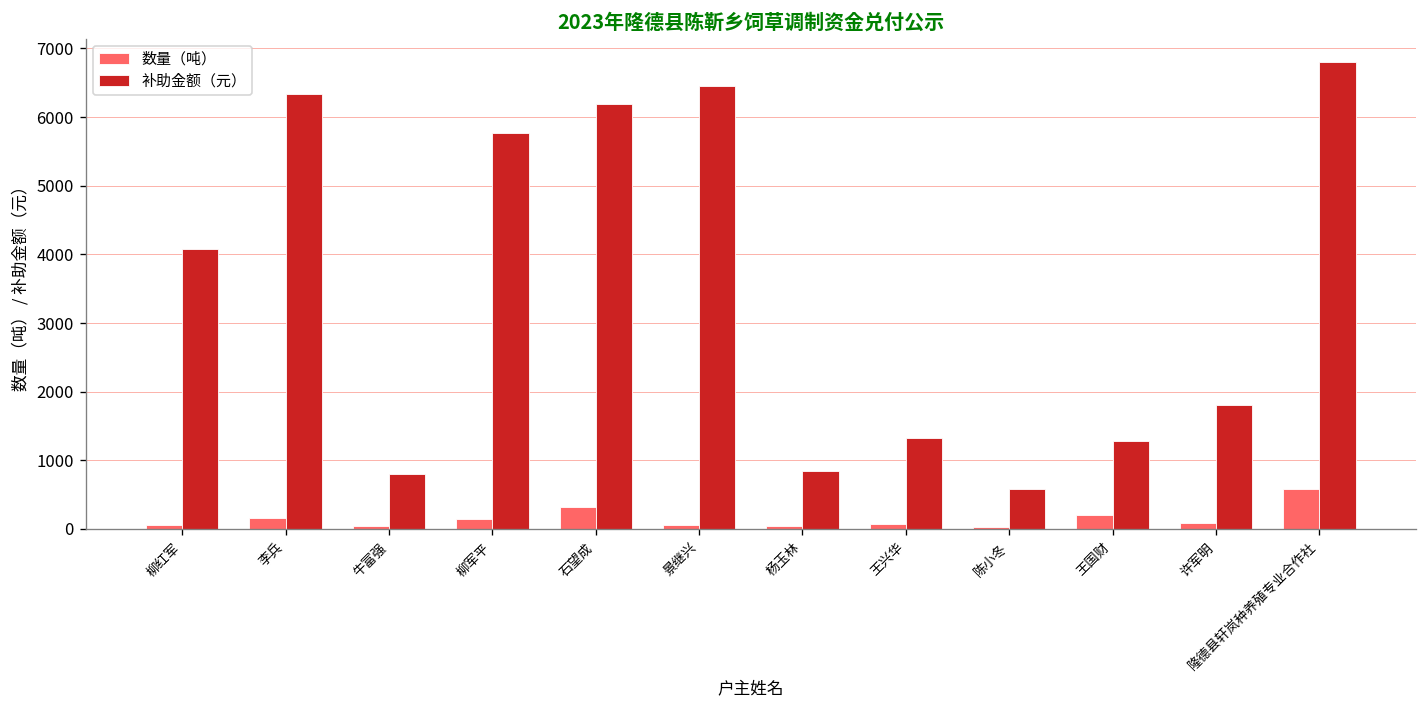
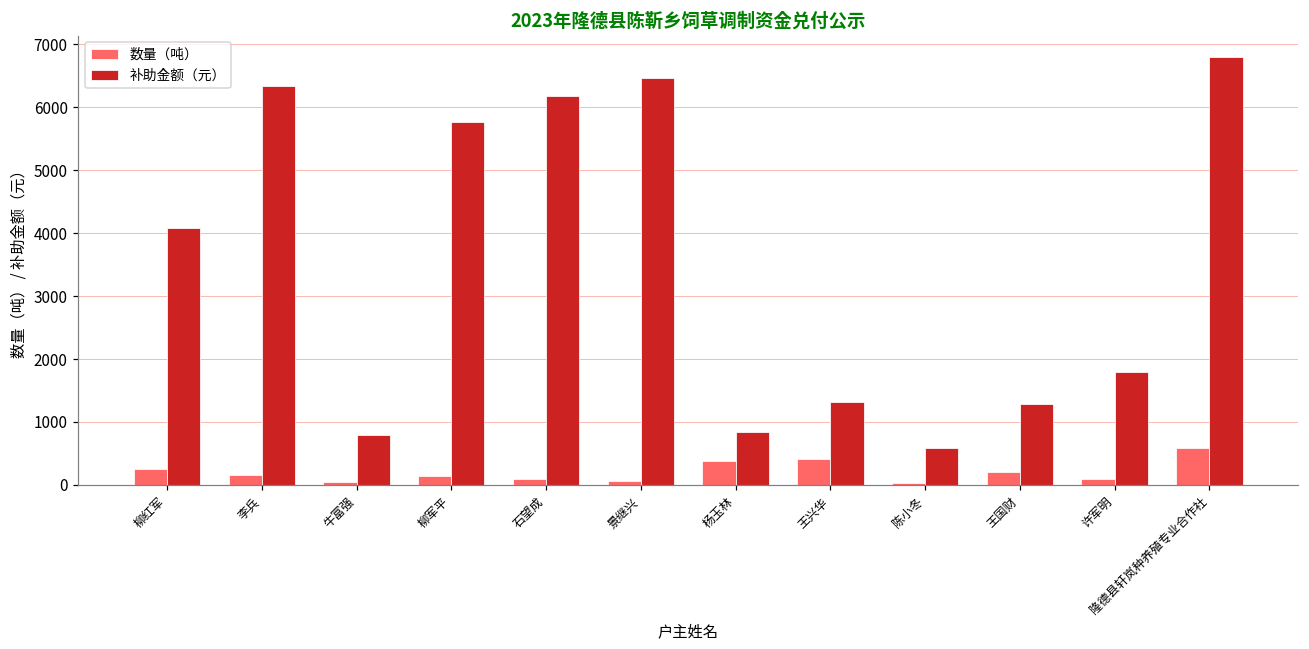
数量（吨）, 柳红军: 100 -> 300
数量（吨）, 石望成: 300 -> 100
数量（吨）, 杨玉林: 0 -> 400
数量（吨）, 王兴华: 100 -> 400
